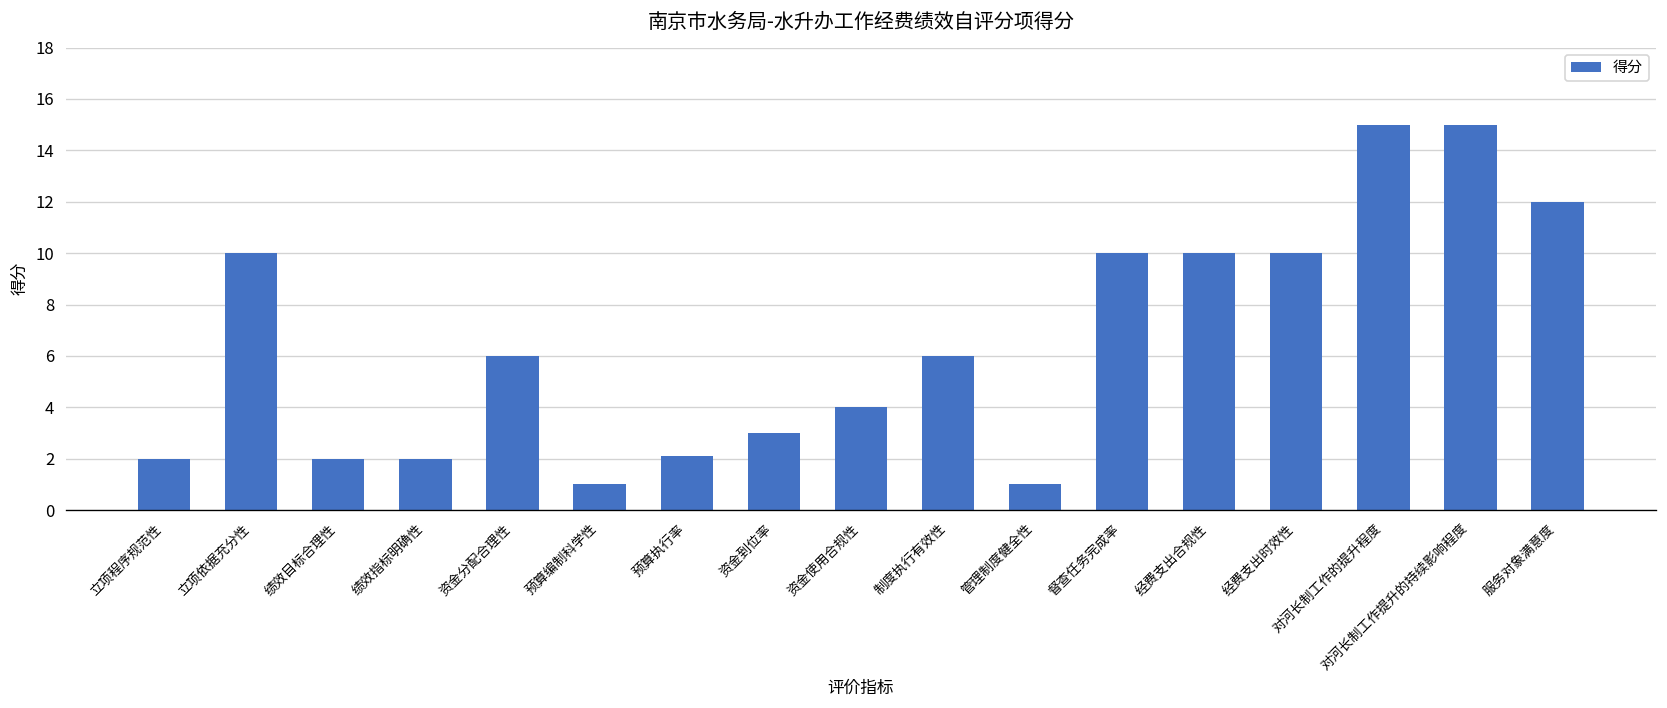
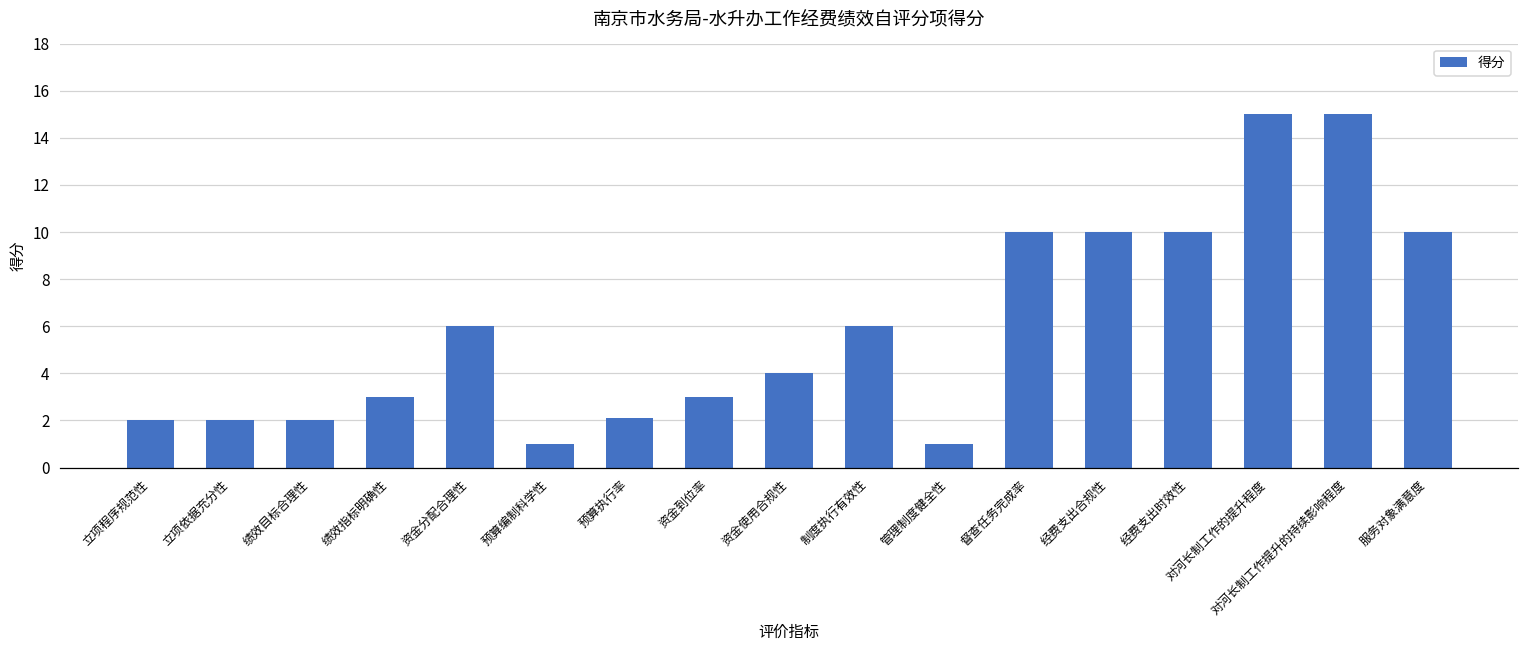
立项依据充分性: 10 -> 2
绩效指标明确性: 2 -> 3
服务对象满意度: 12 -> 10
